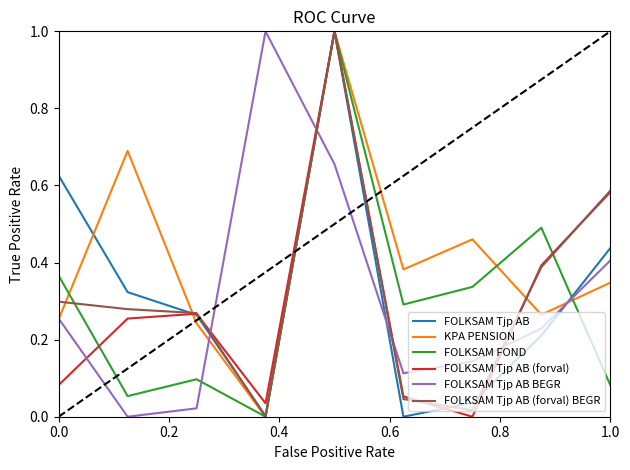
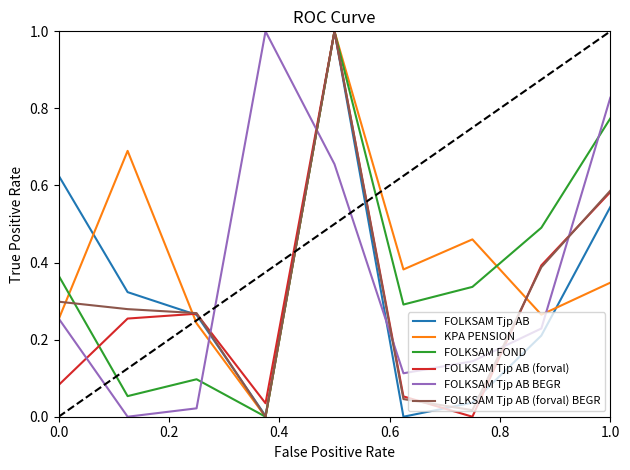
FOLKSAM Tjp AB, 1.0: 0.44 -> 0.54
FOLKSAM FOND, 1.0: 0.08 -> 0.77
FOLKSAM Tjp AB BEGR, 1.0: 0.41 -> 0.83
